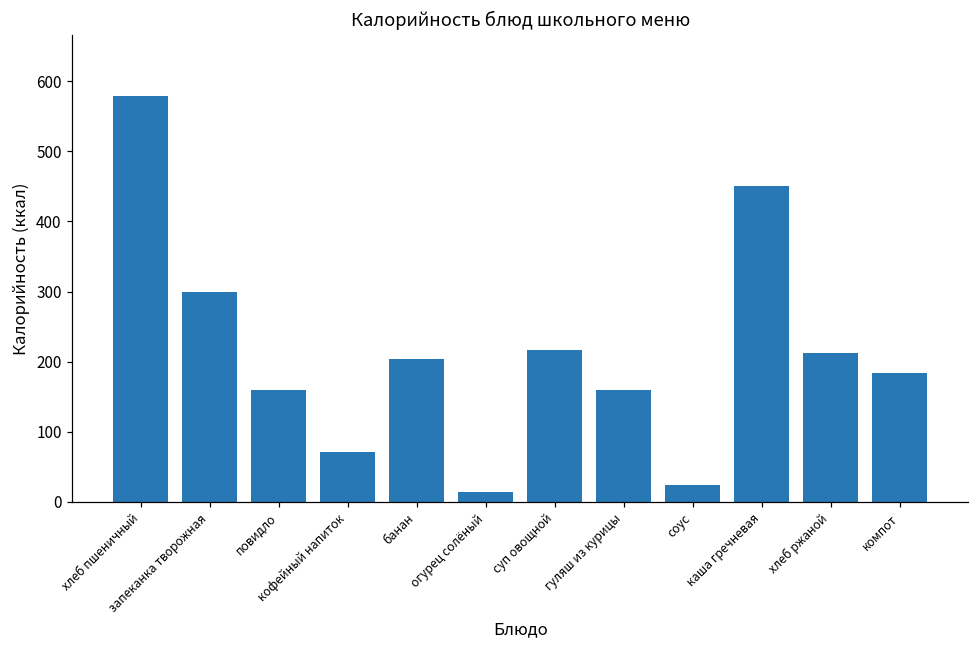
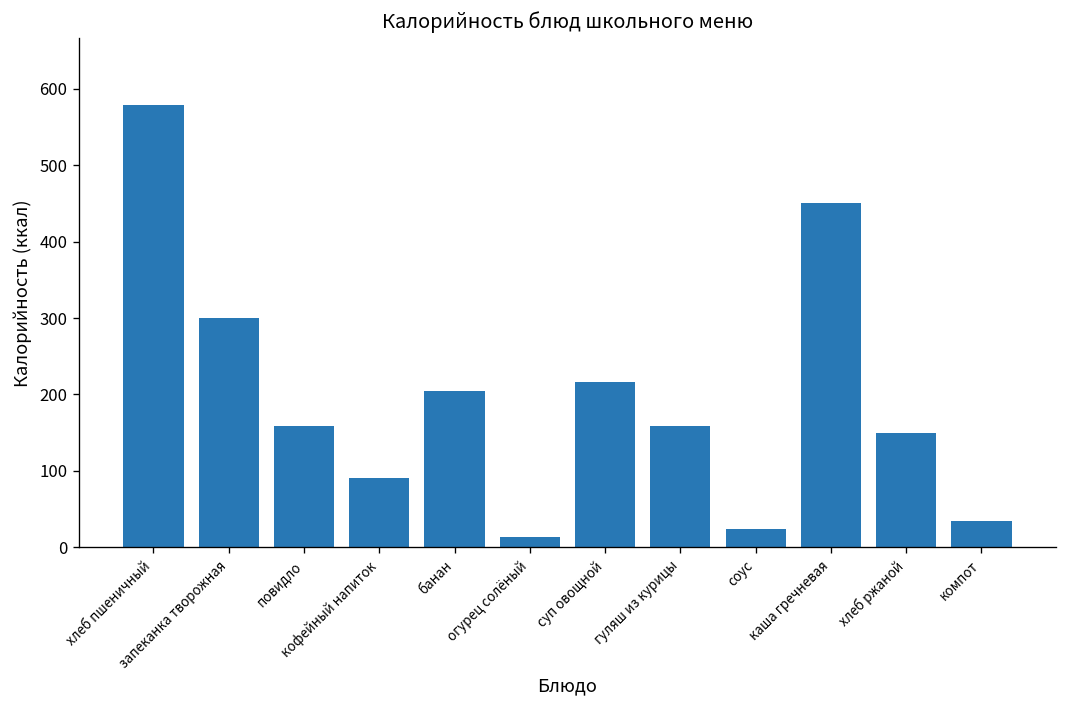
кофейный напиток: 70 -> 90
хлеб ржаной: 210 -> 150
компот: 180 -> 40
